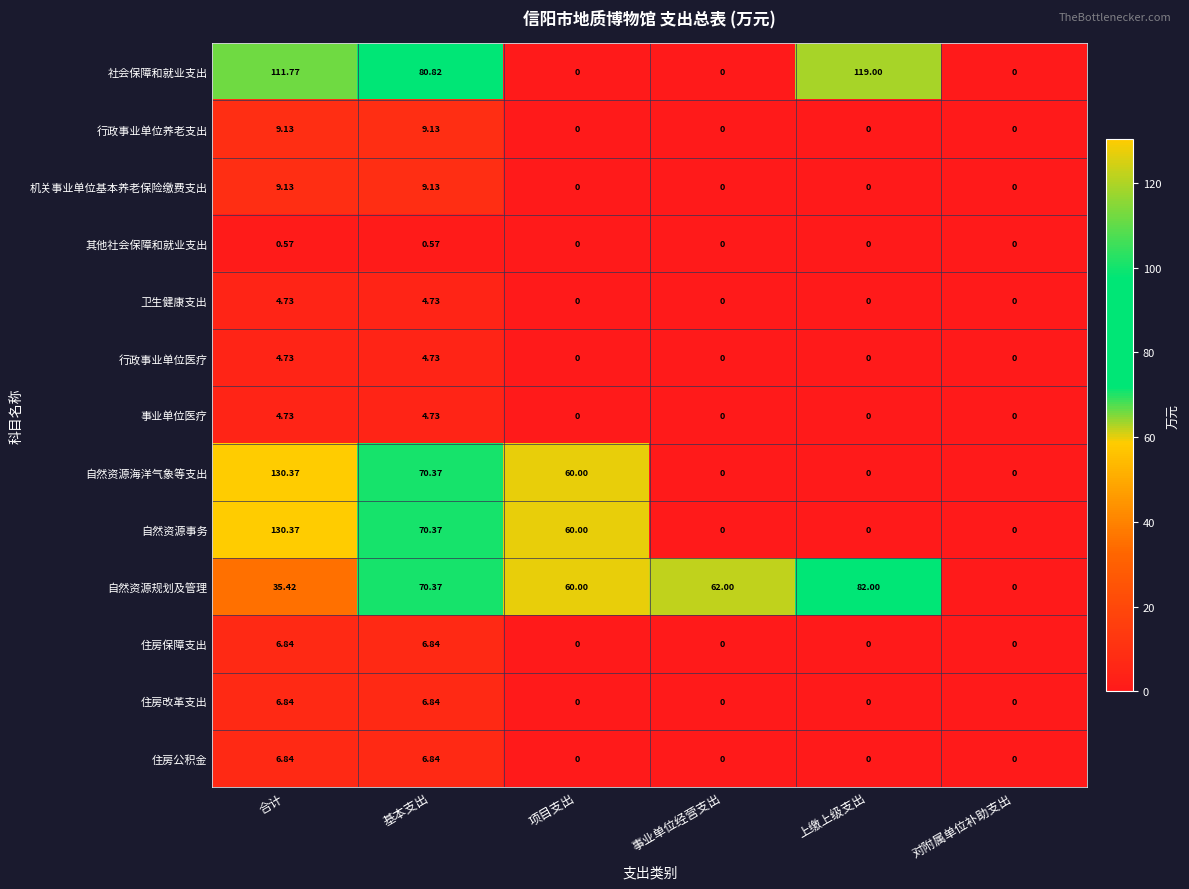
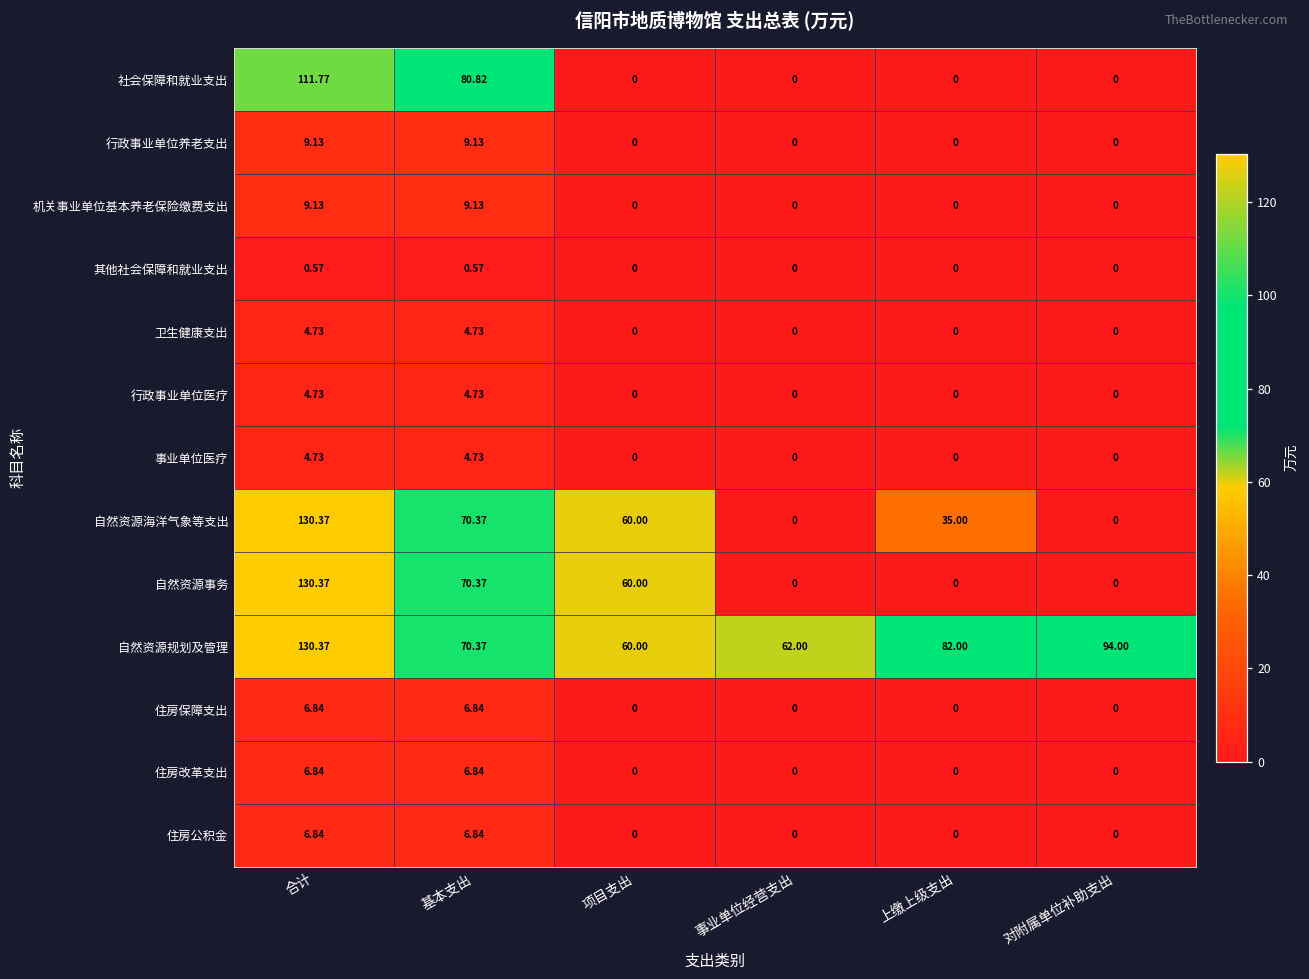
社会保障和就业支出, 上缴上级支出: 119.00 -> 0
自然资源海洋气象等支出, 上缴上级支出: 0 -> 35.00
自然资源规划及管理, 合计: 35.42 -> 130.37
自然资源规划及管理, 对附属单位补助支出: 0 -> 94.00
